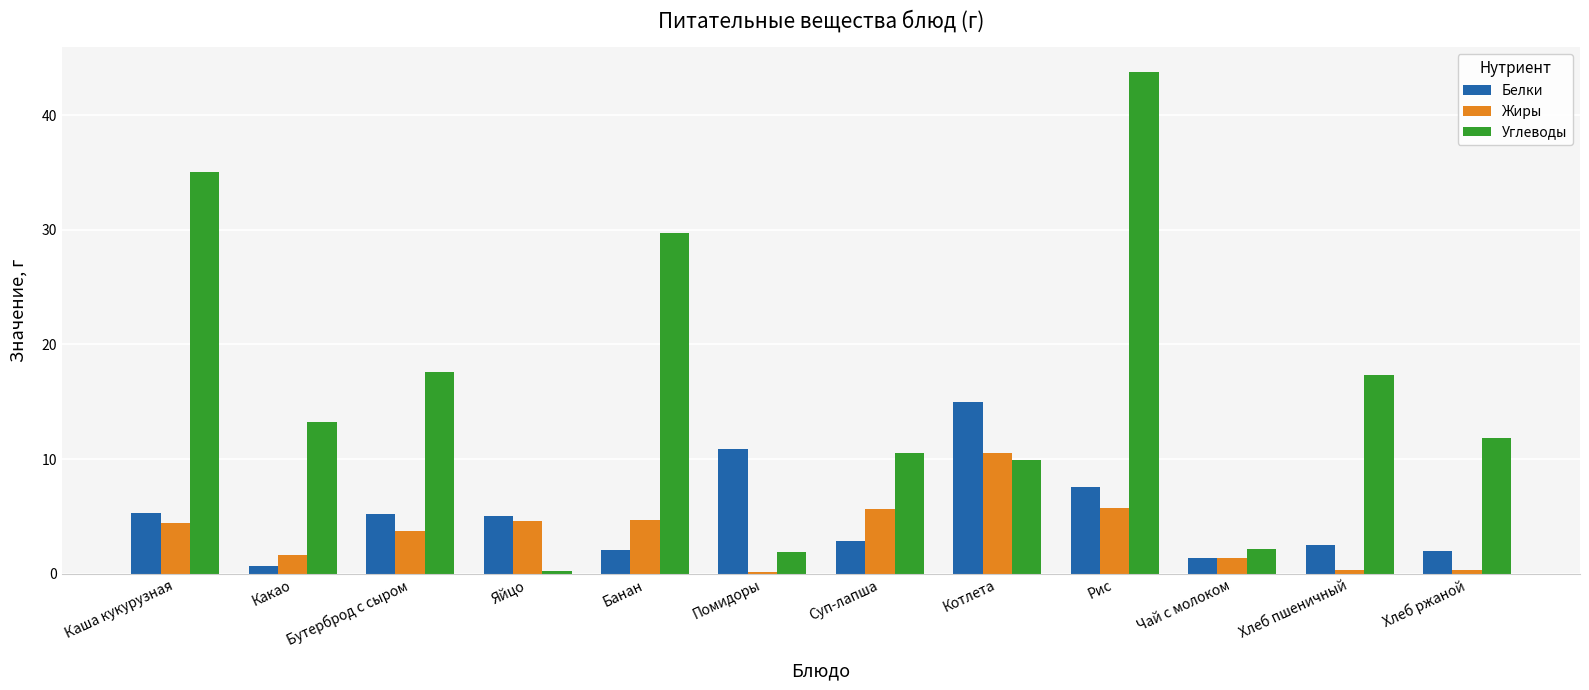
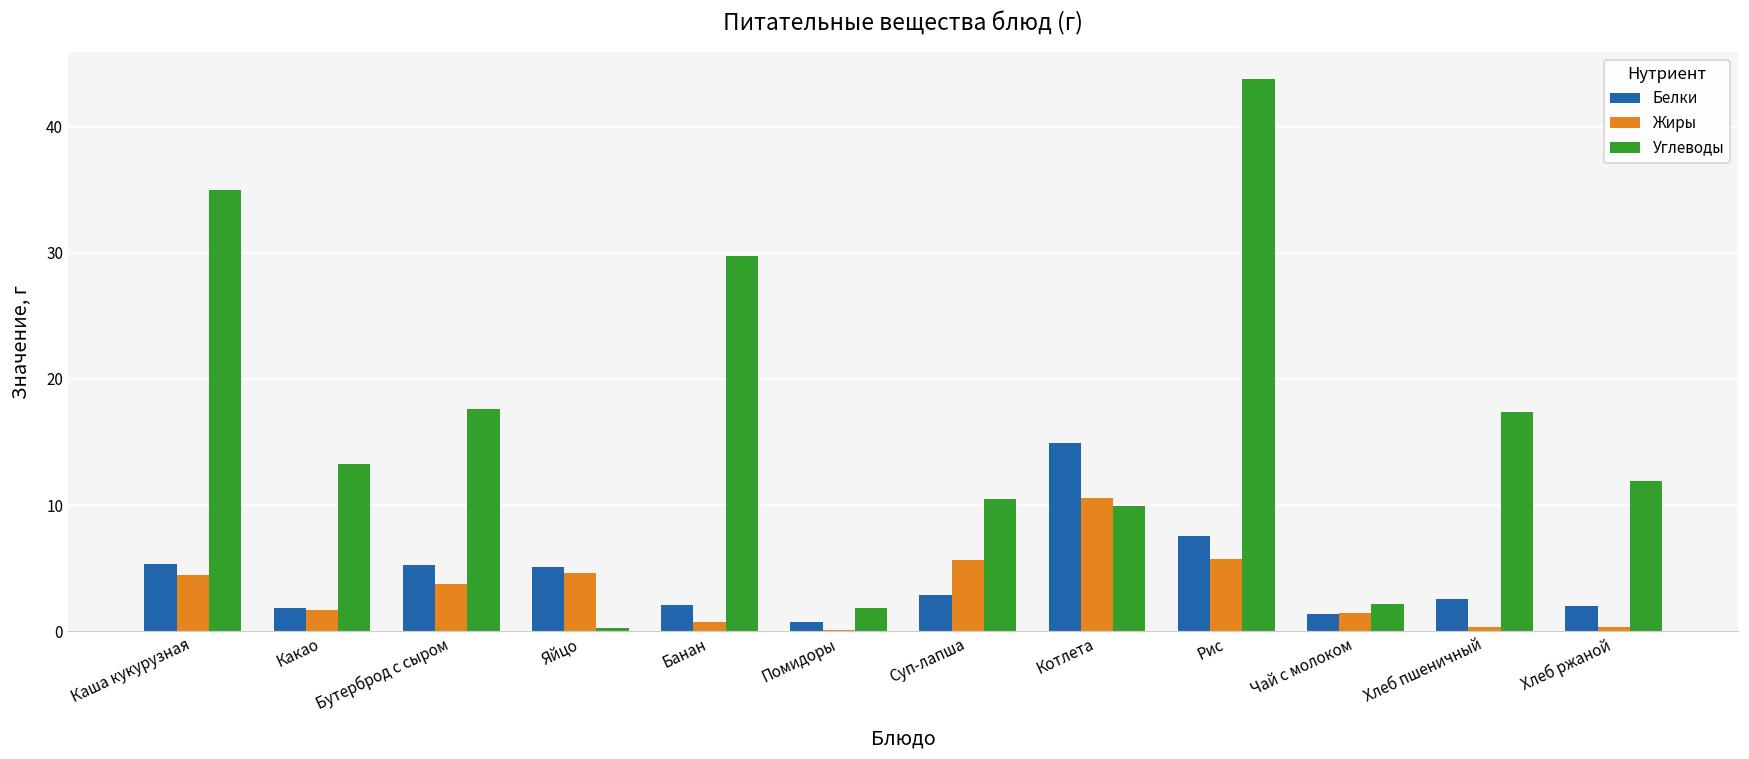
Белки, Какао: 0.7 -> 1.8
Жиры, Банан: 4.7 -> 0.7
Белки, Помидоры: 10.9 -> 0.8
